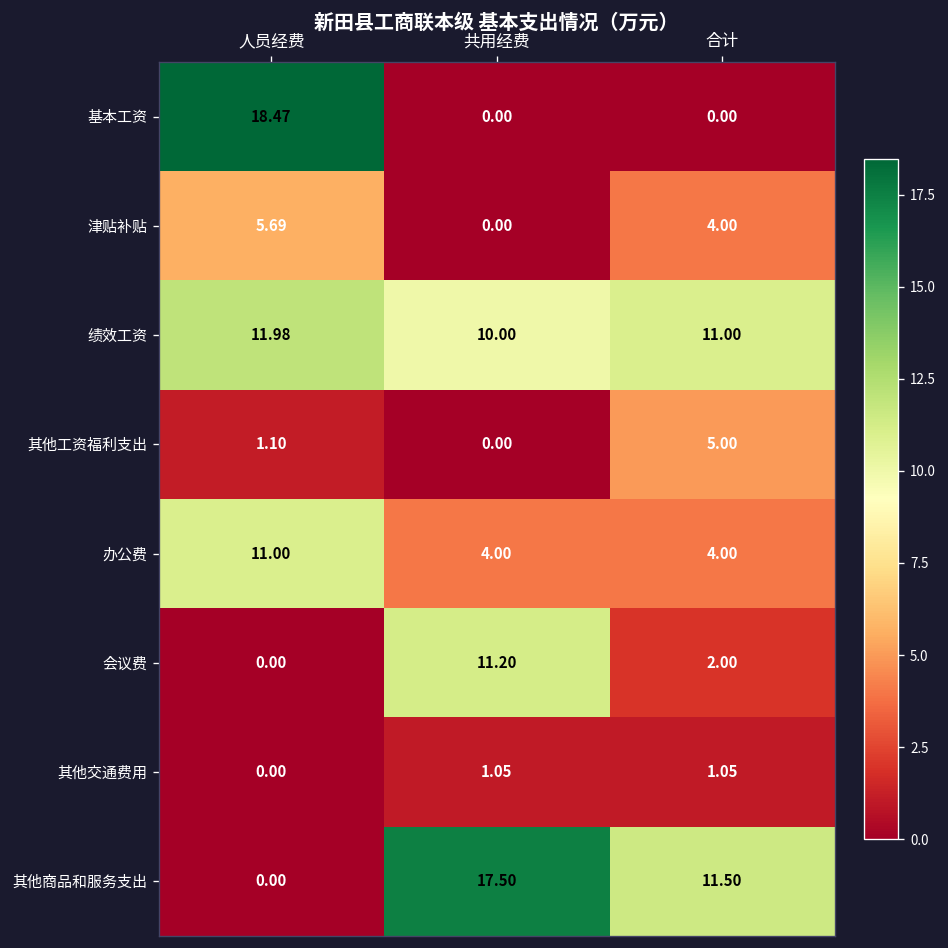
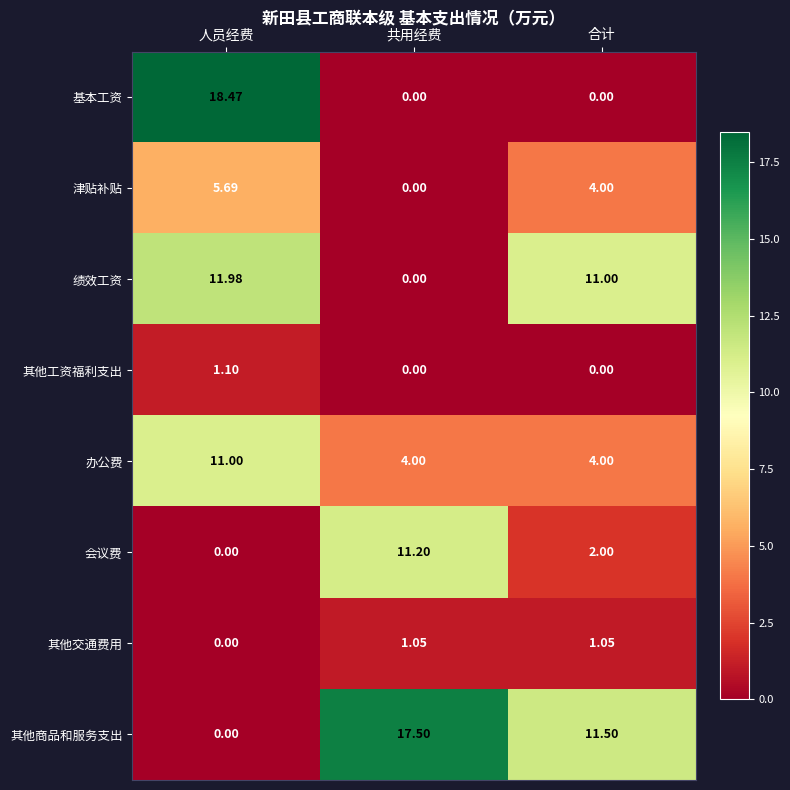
绩效工资, 共用经费: 10.00 -> 0.00
其他工资福利支出, 合计: 5.00 -> 0.00
